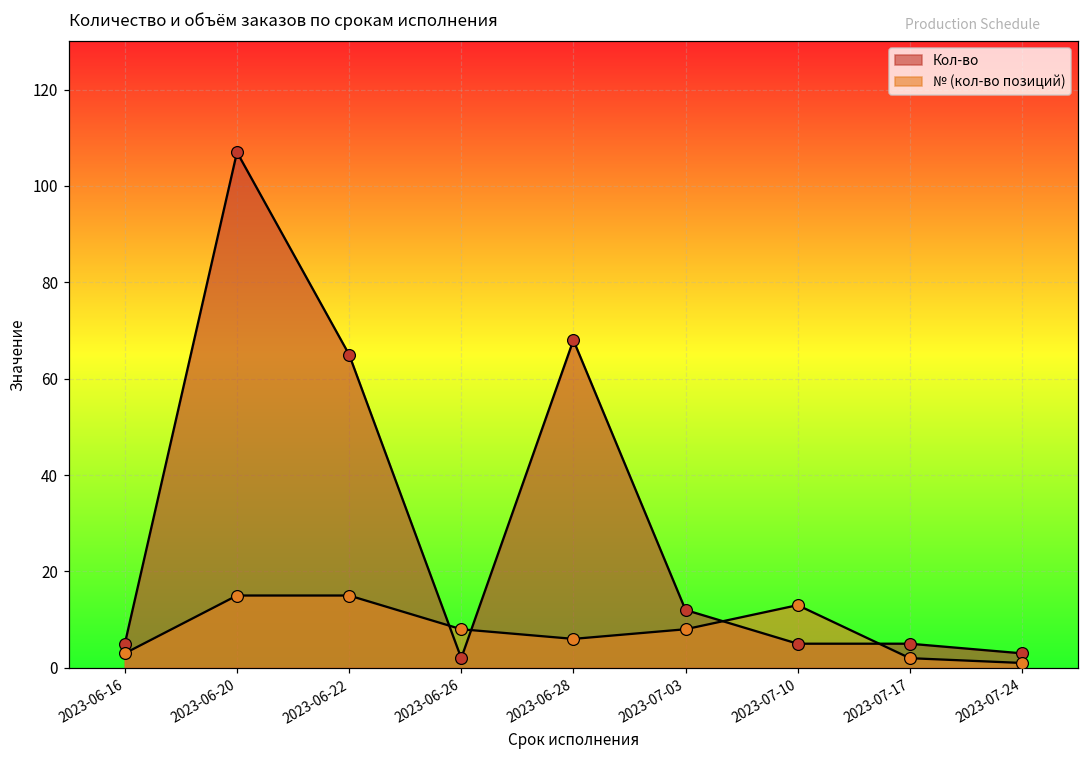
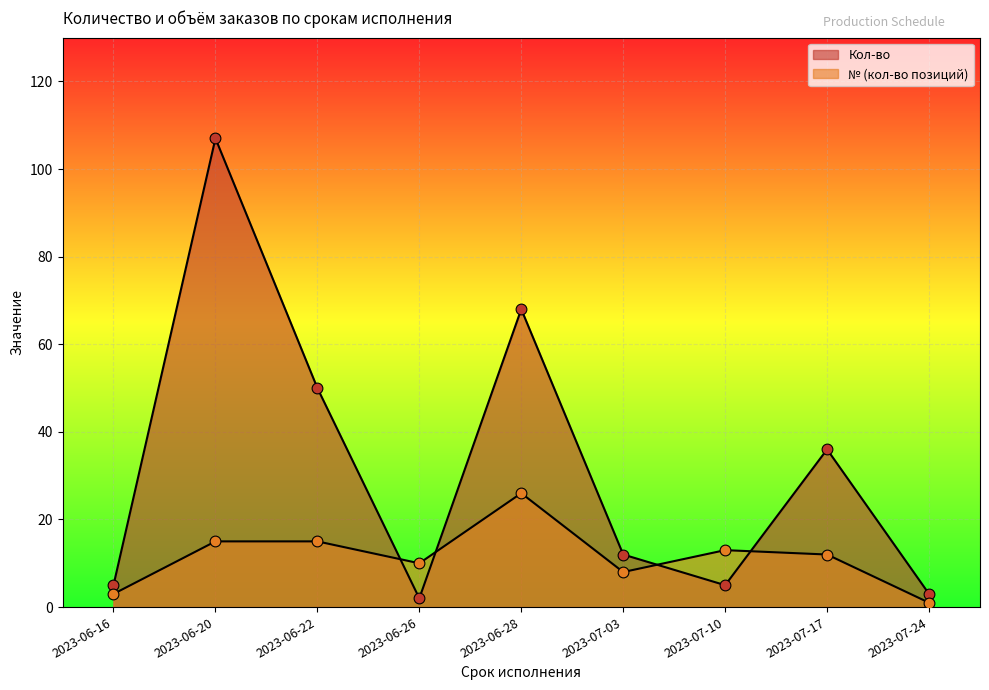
Кол-во, 2023-06-22: 65 -> 50
№ (кол-во позиций), 2023-06-26: 8 -> 10
№ (кол-во позиций), 2023-06-28: 6 -> 26
Кол-во, 2023-07-17: 5 -> 36
№ (кол-во позиций), 2023-07-17: 2 -> 12
